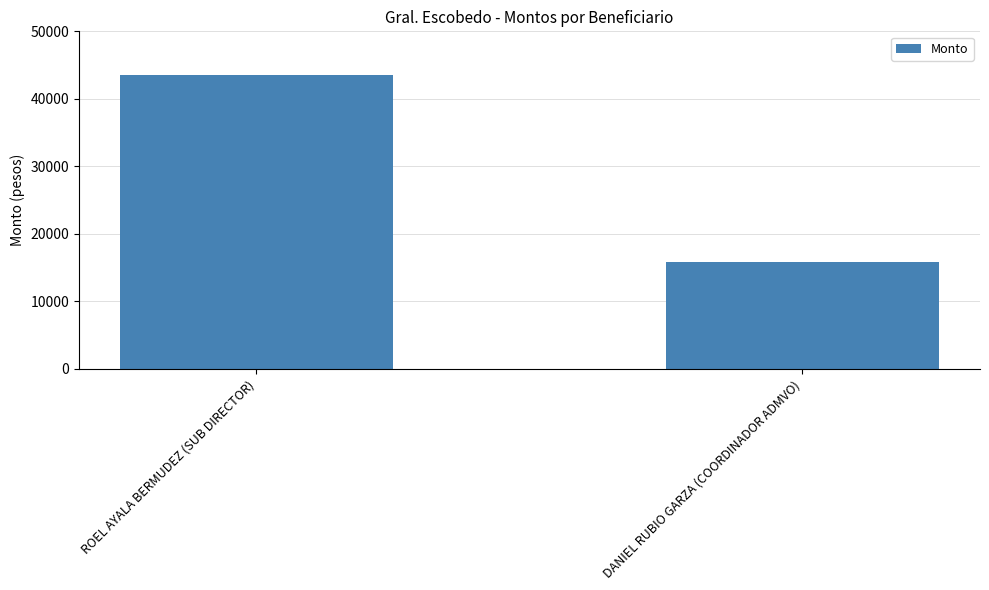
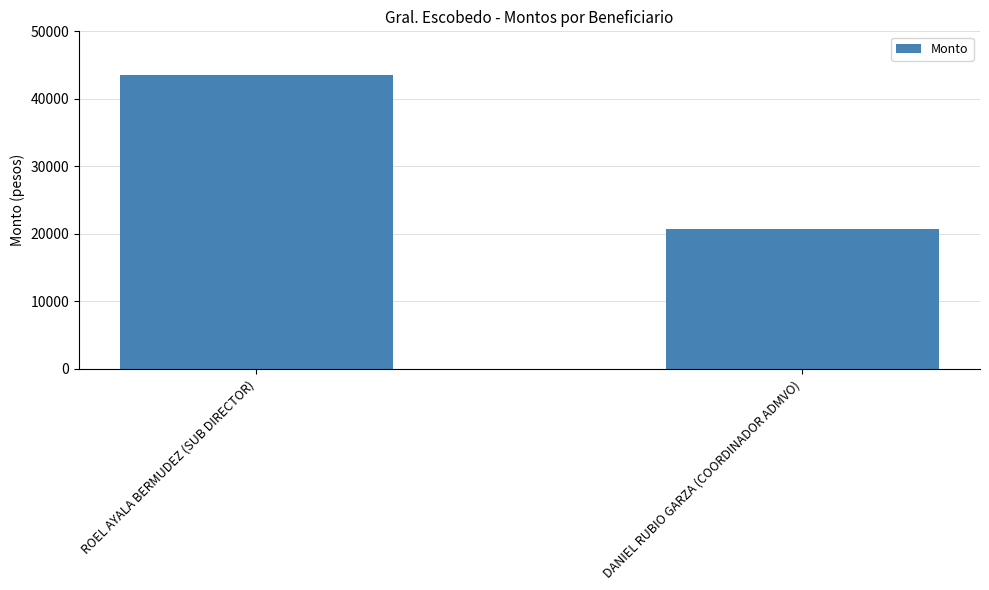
DANIEL RUBIO GARZA (COORDINADOR ADMVO): 16000 -> 21000
